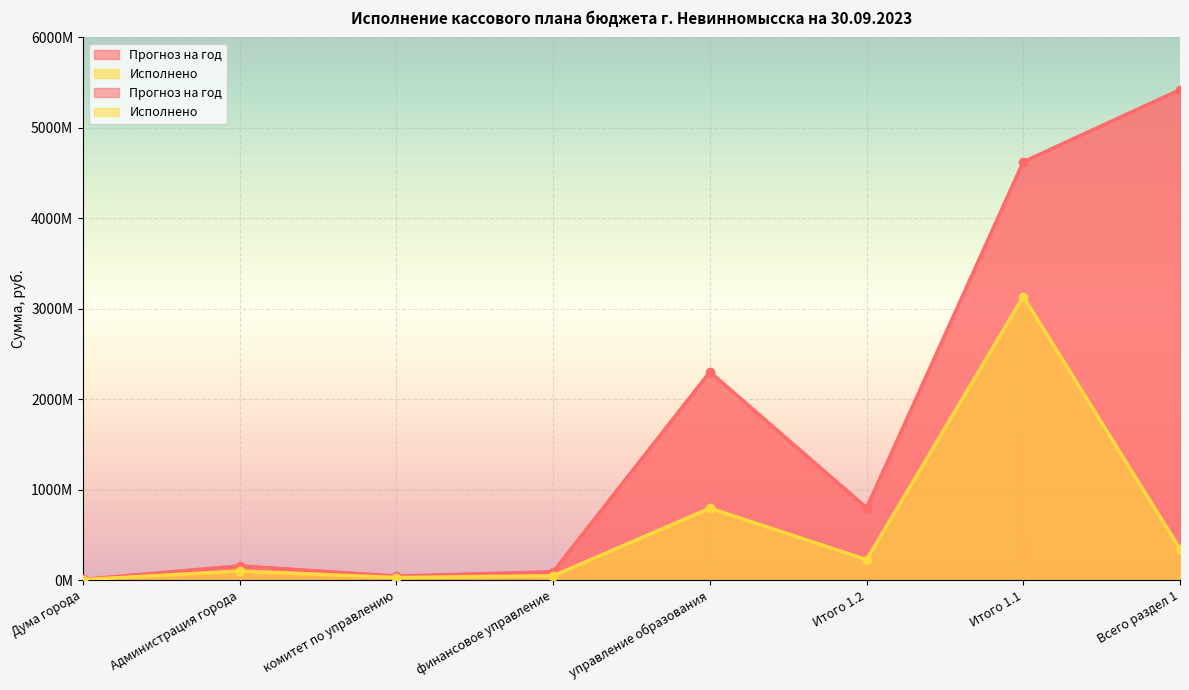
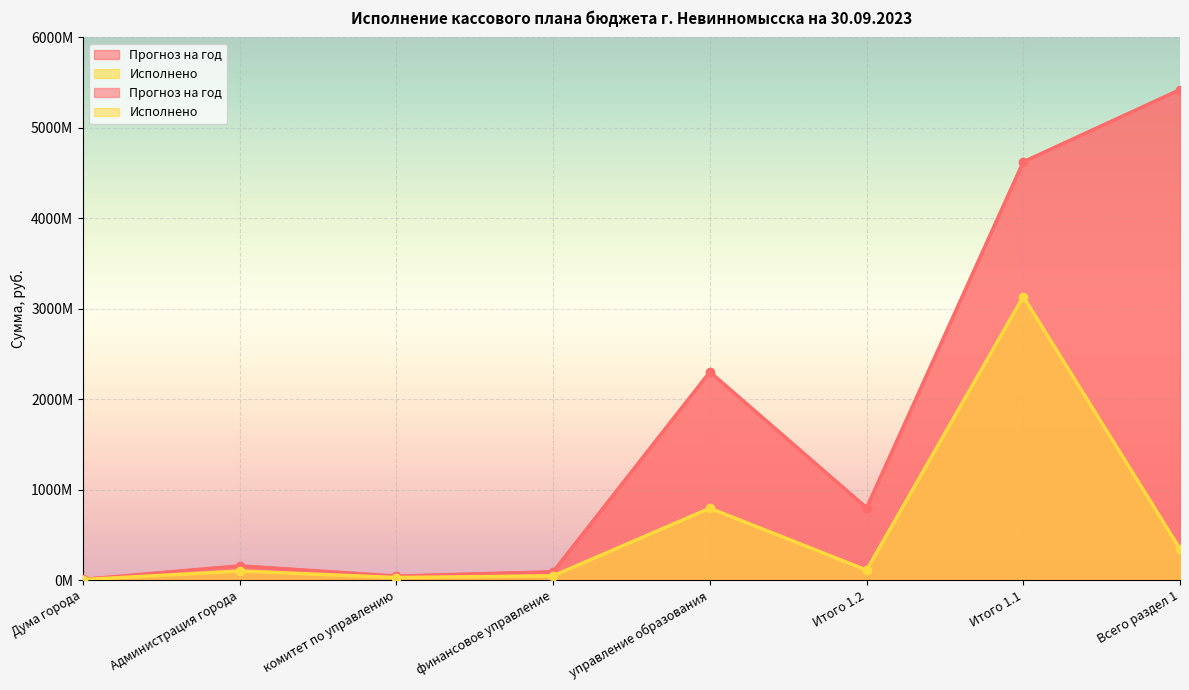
Исполнено, Итого 1.2: 200000000 -> 100000000
